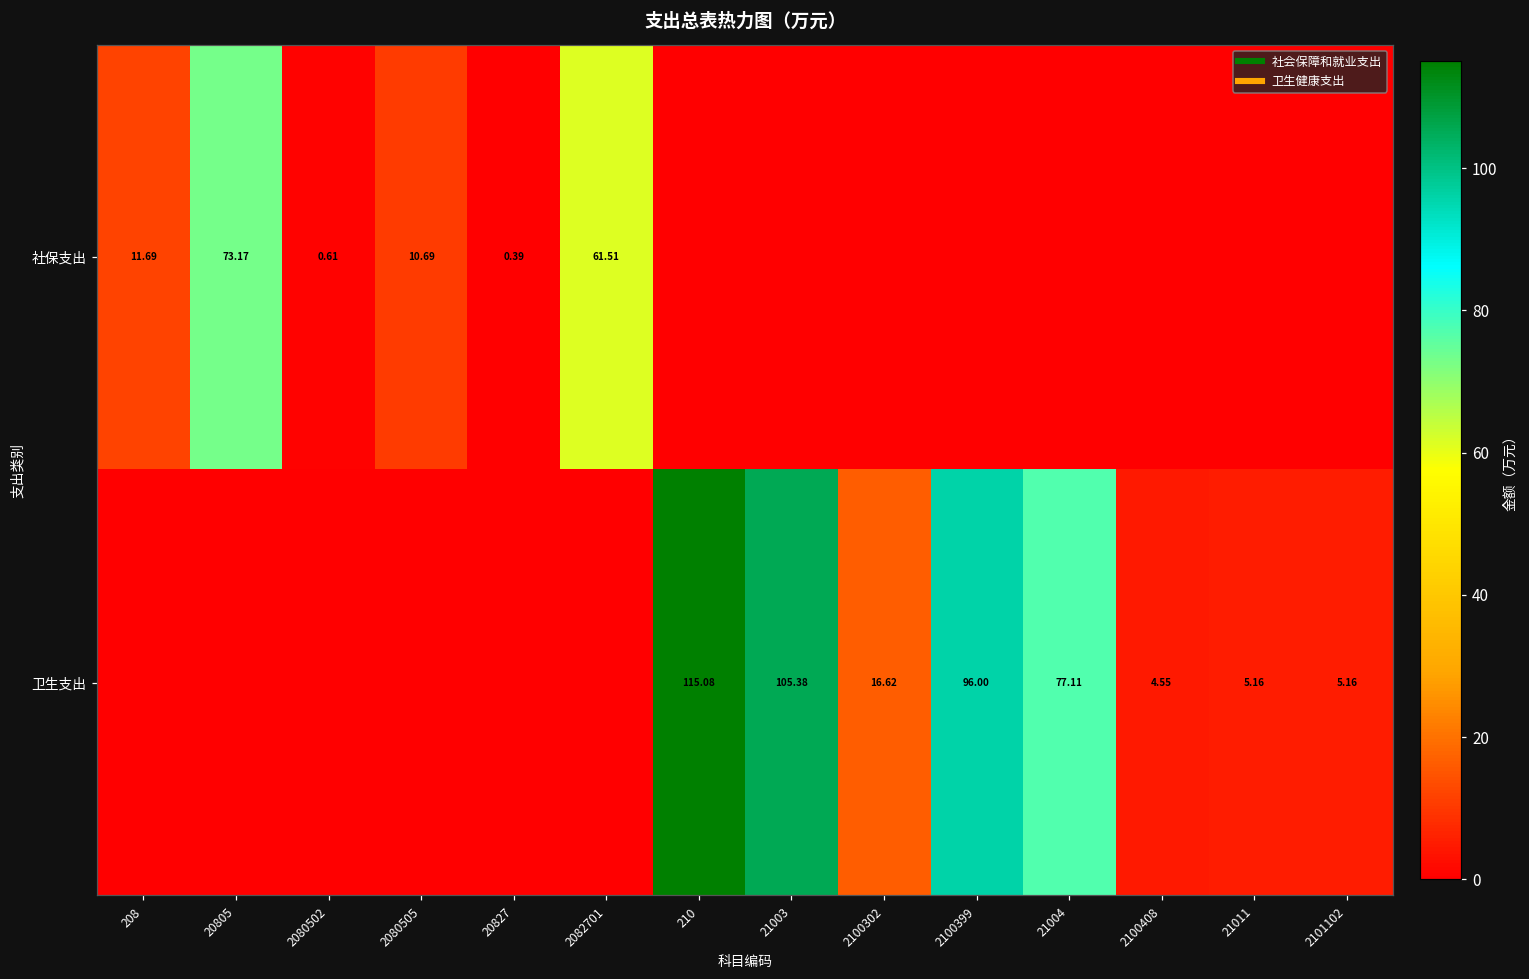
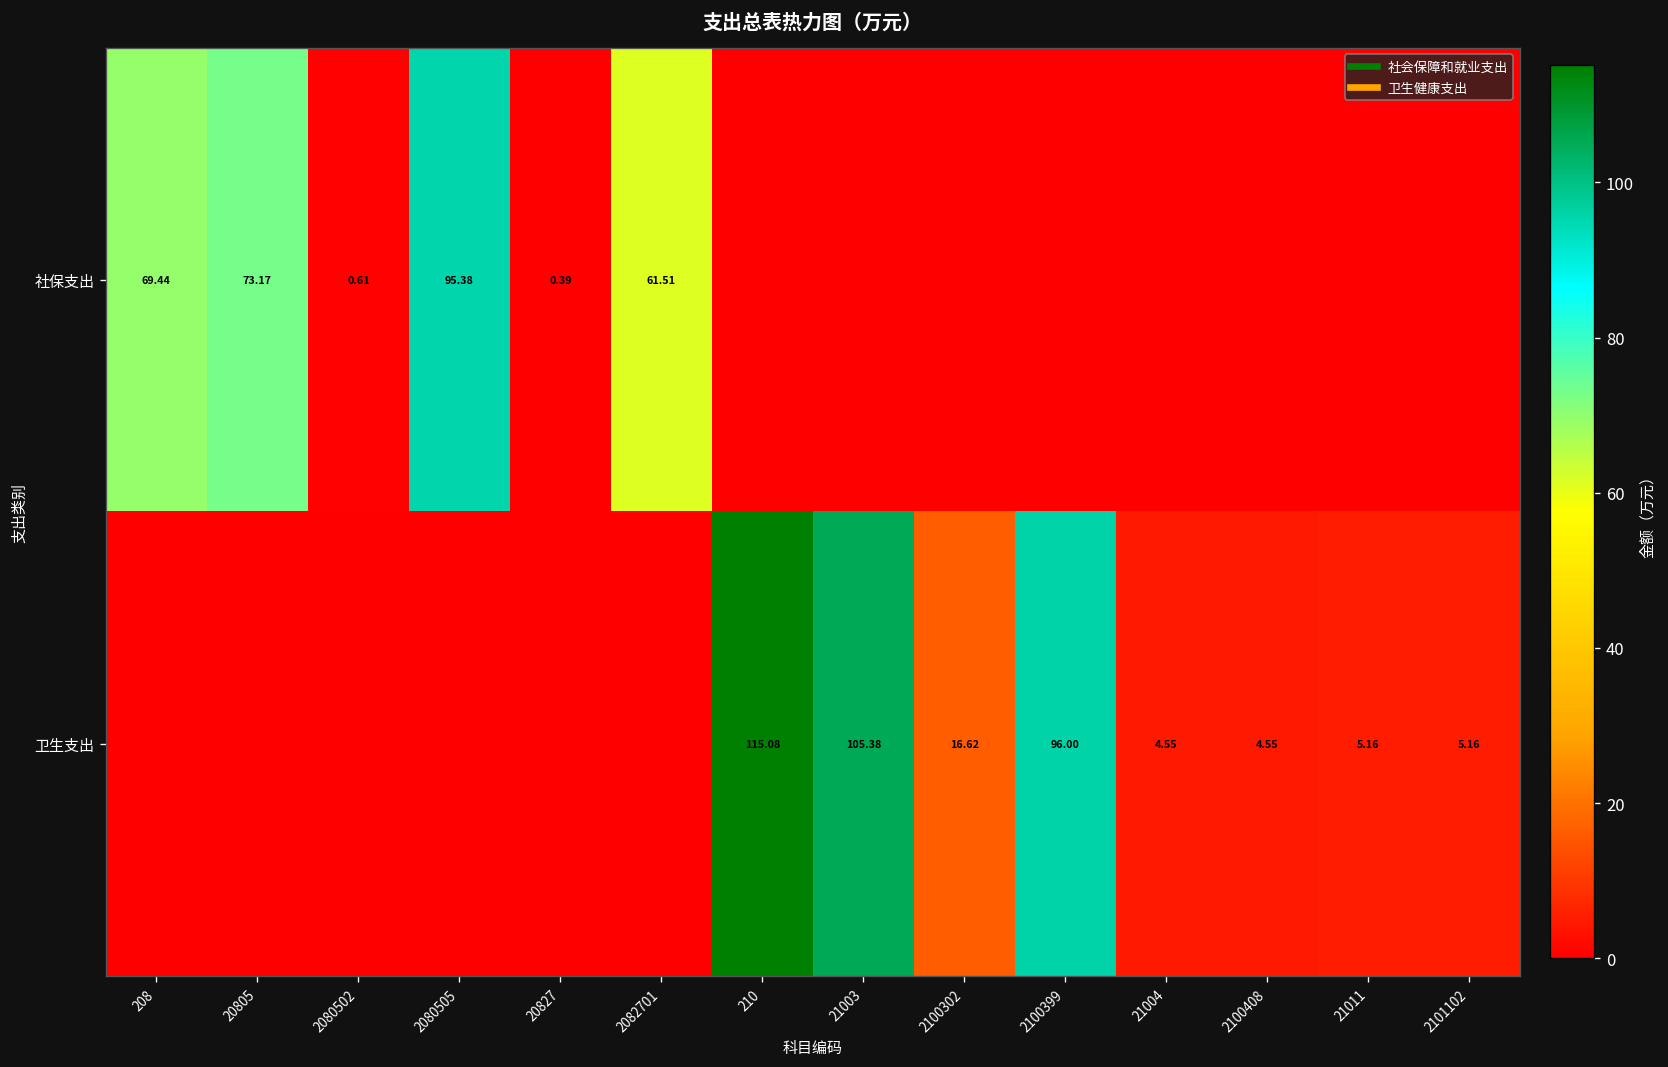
社保支出, 208: 11.69 -> 69.44
社保支出, 2080505: 10.69 -> 95.38
卫生支出, 21004: 77.11 -> 4.55
